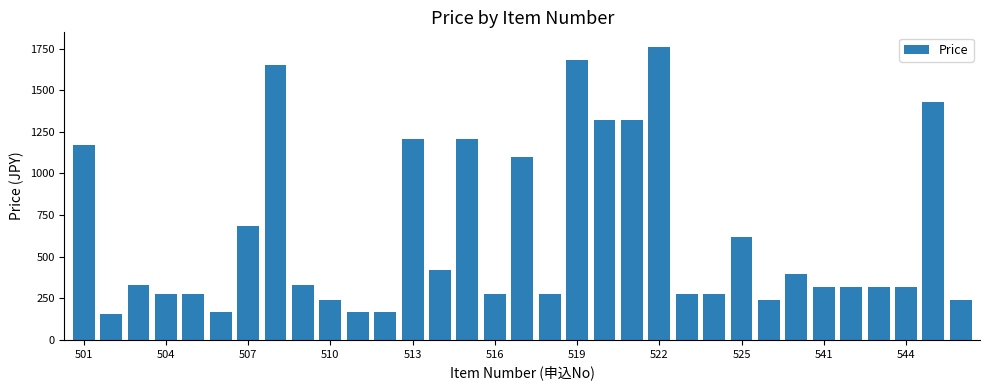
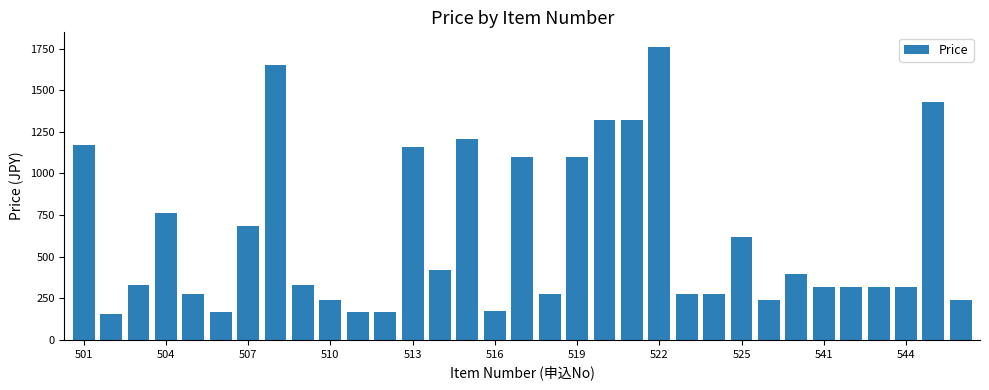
504: 280 -> 760
513: 1210 -> 1160
516: 280 -> 180
519: 1680 -> 1100
